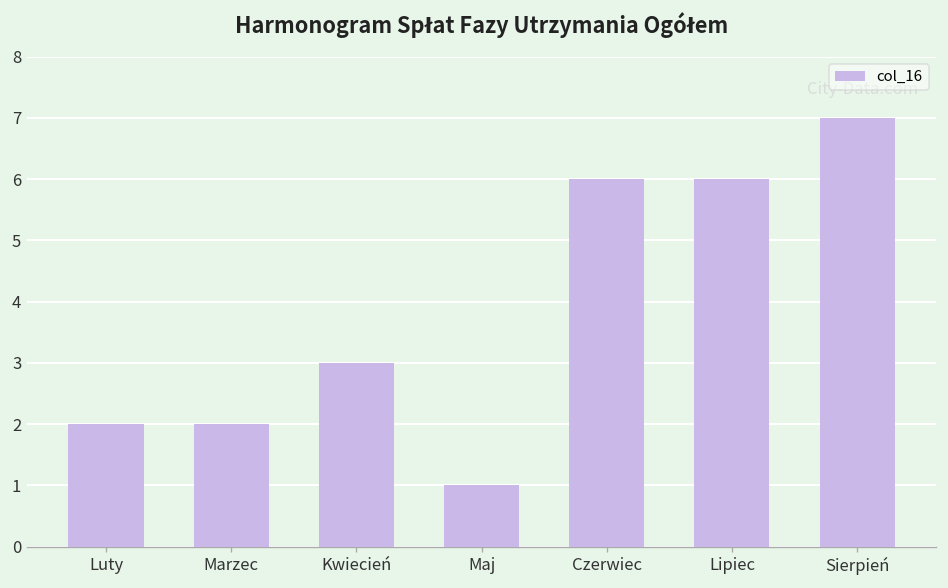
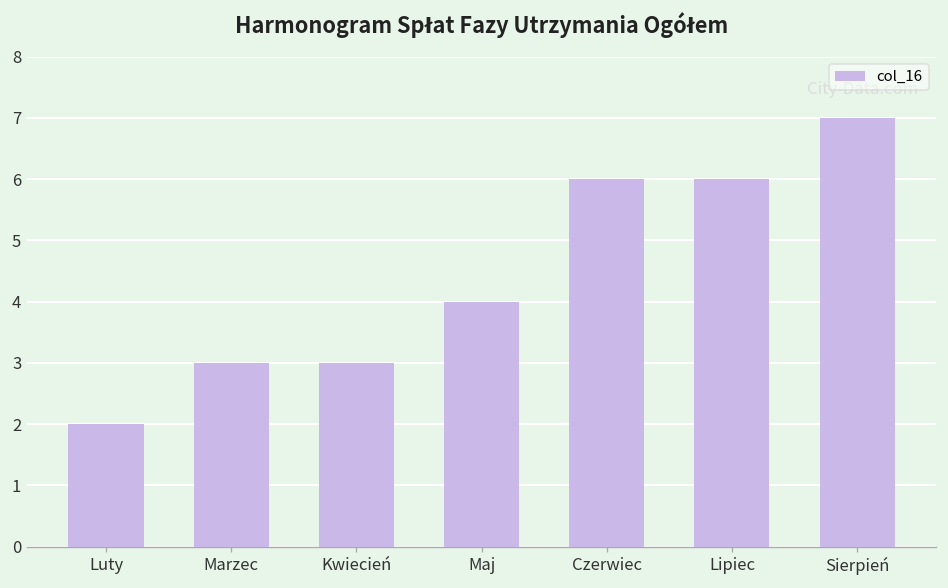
Marzec: 2 -> 3
Maj: 1 -> 4
